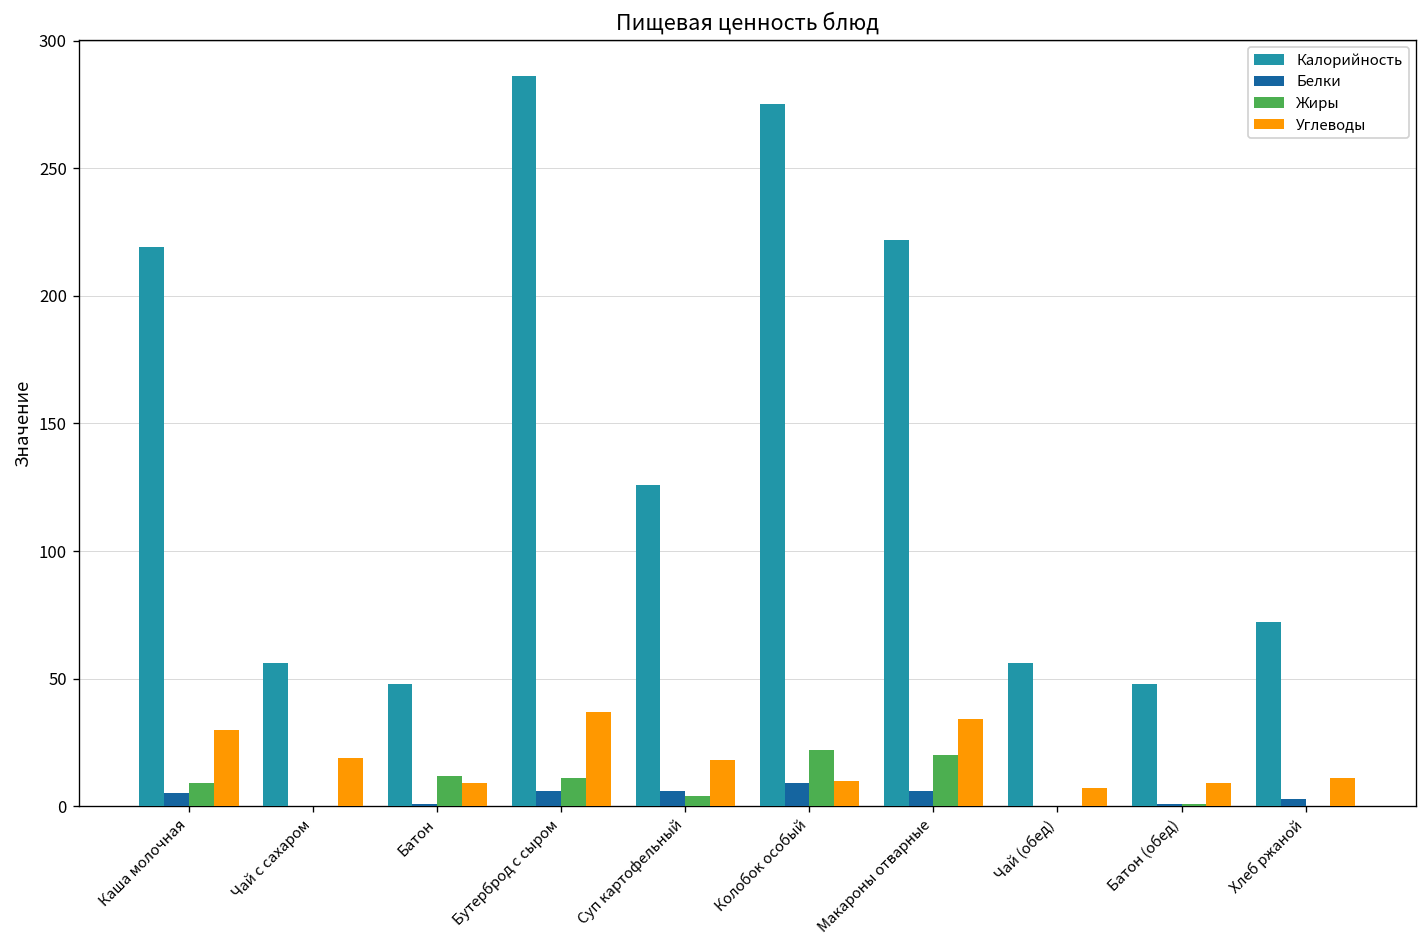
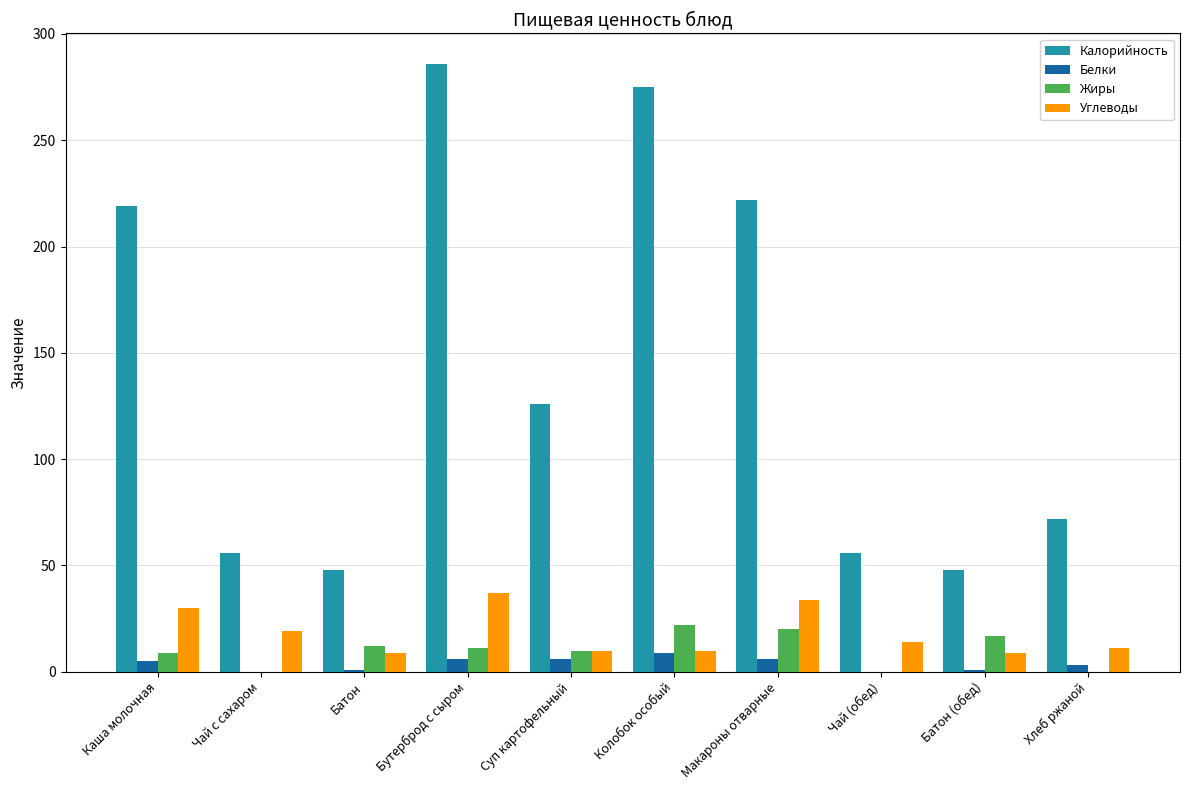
Жиры, Суп картофельный: 4 -> 10
Углеводы, Суп картофельный: 18 -> 10
Углеводы, Чай (обед): 7 -> 14
Жиры, Батон (обед): 1 -> 17
